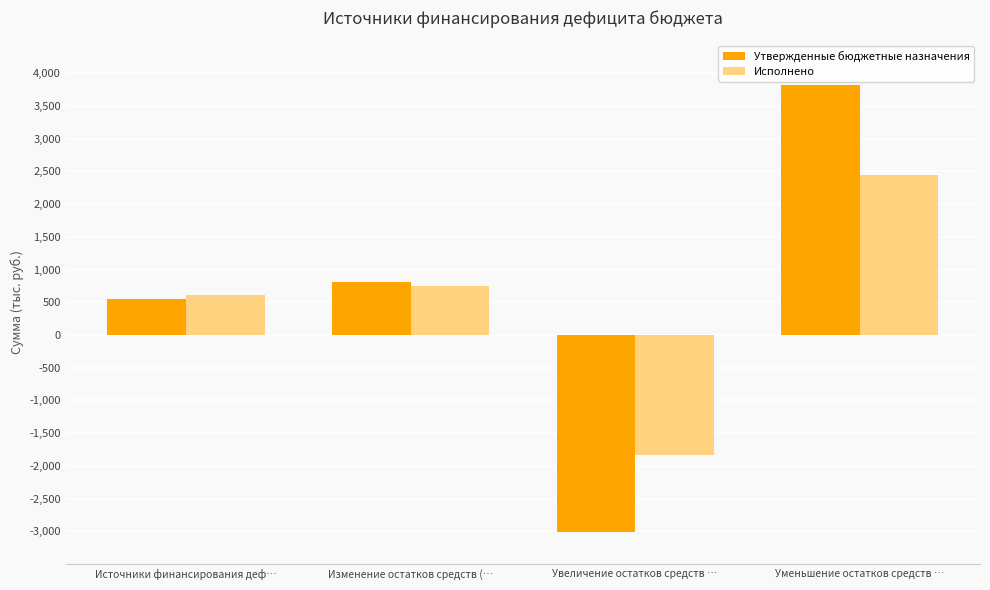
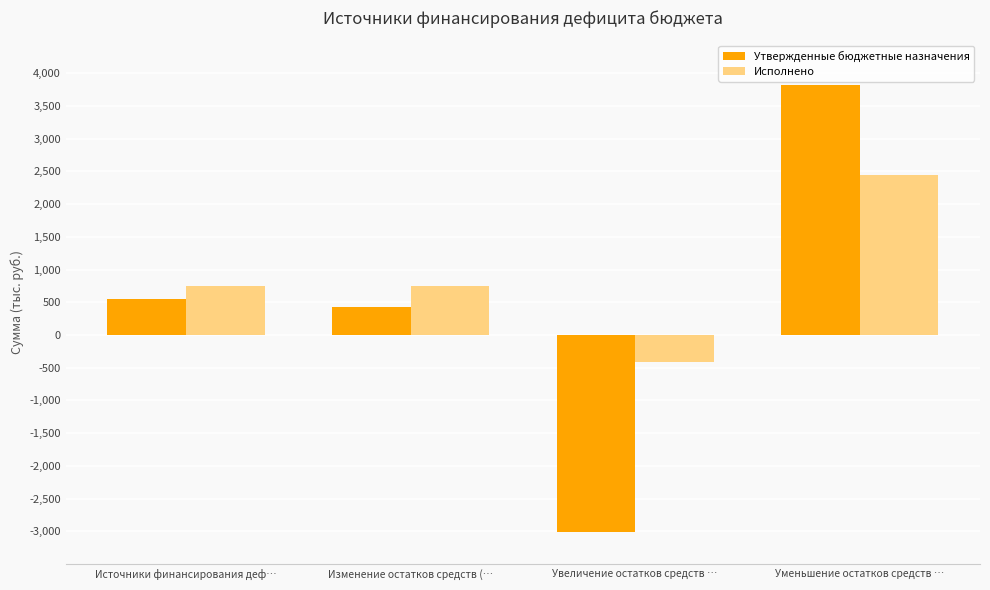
Исполнено, Источники финансирования деф…: 600 -> 700
Утвержденные бюджетные назначения, Изменение остатков средств (…: 800 -> 400
Исполнено, Увеличение остатков средств …: -1,800 -> -400
